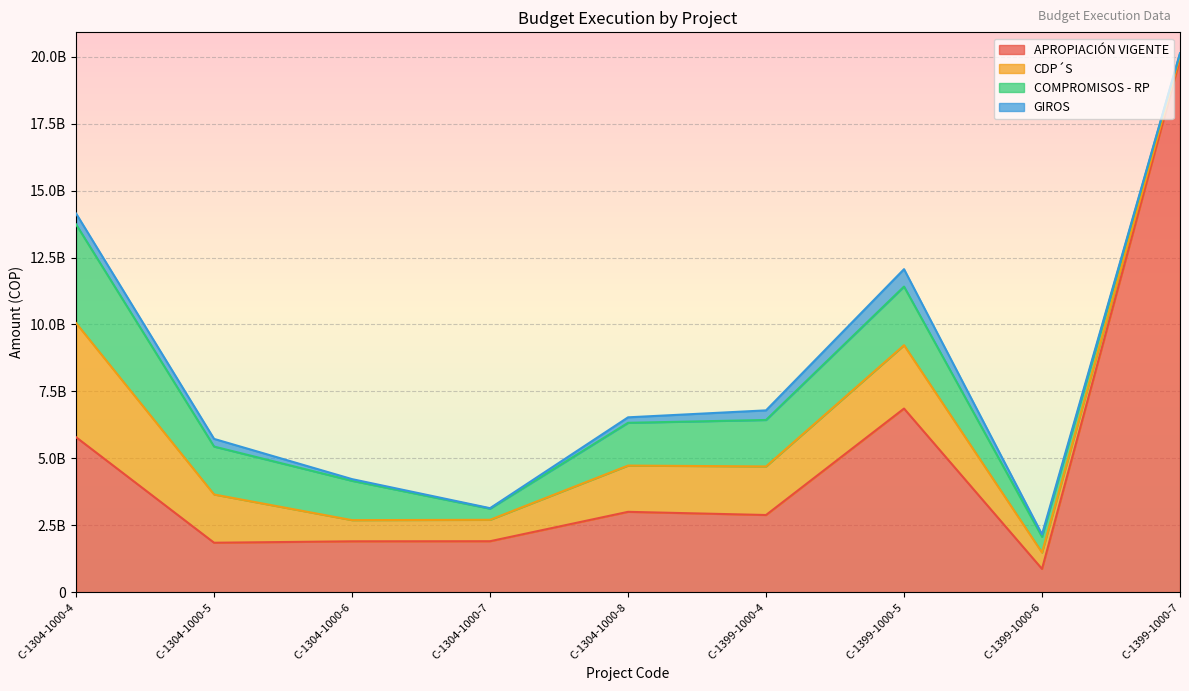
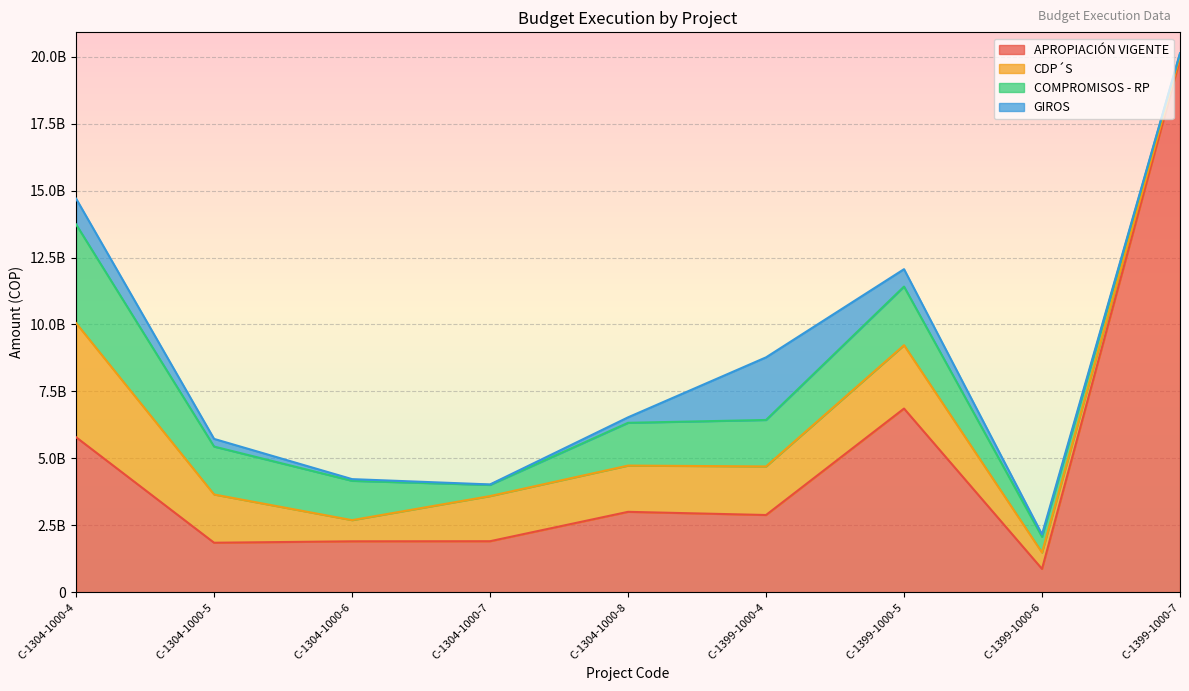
GIROS, C-1304-1000-4: 400000000 -> 1000000000
CDP´S, C-1304-1000-7: 800000000 -> 1700000000
GIROS, C-1399-1000-4: 400000000 -> 2300000000
